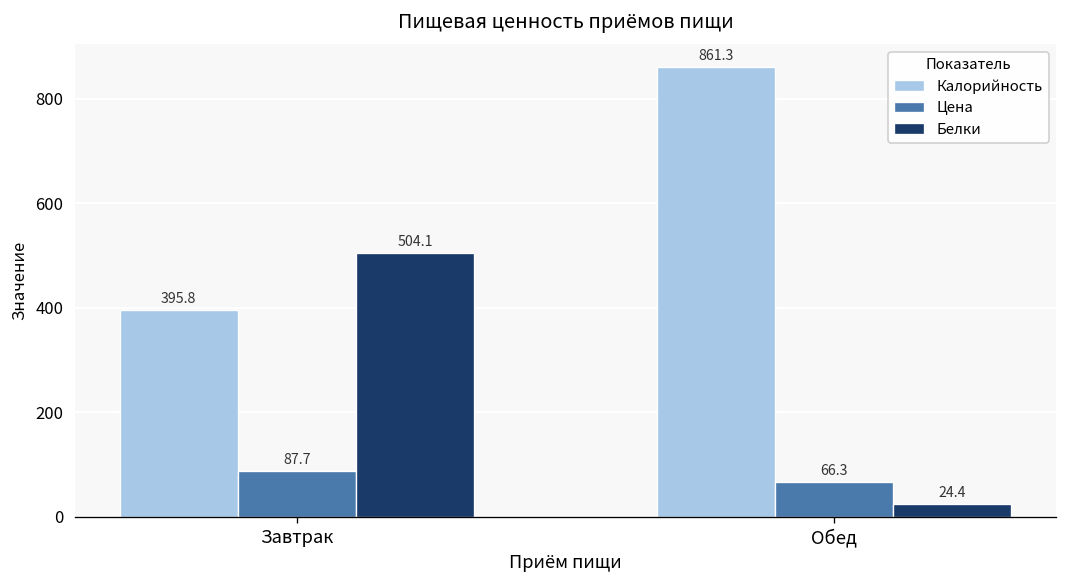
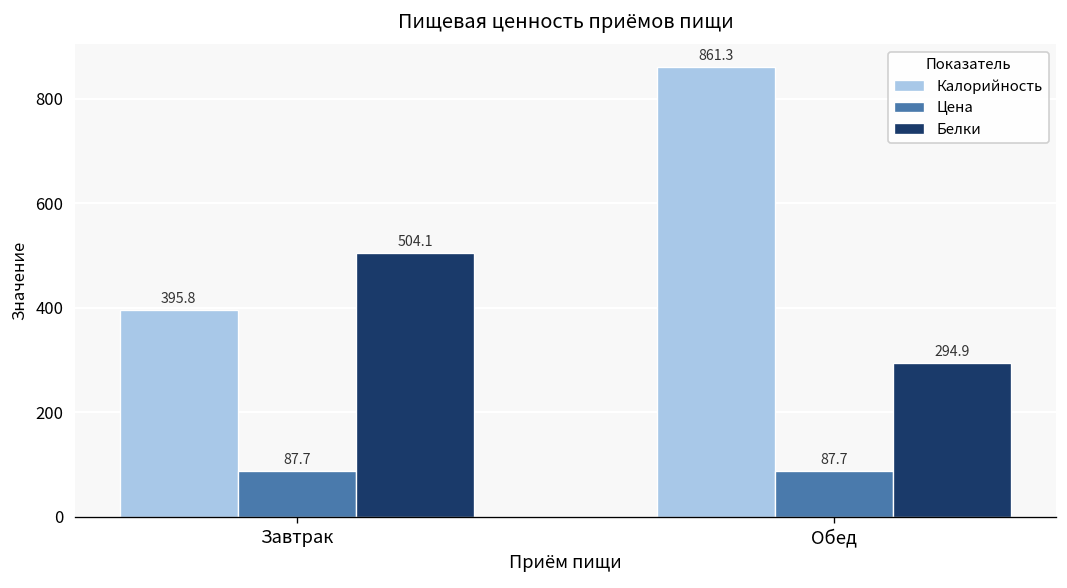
Цена, Обед: 66.3 -> 87.7
Белки, Обед: 24.4 -> 294.9
